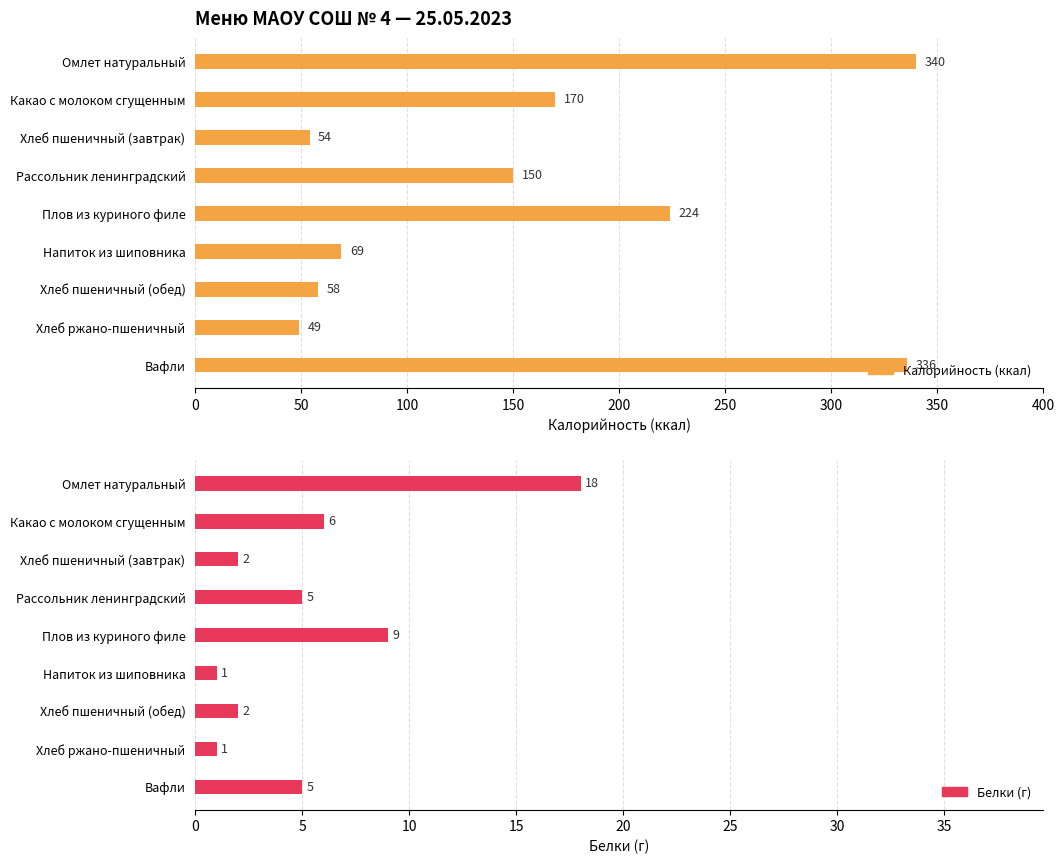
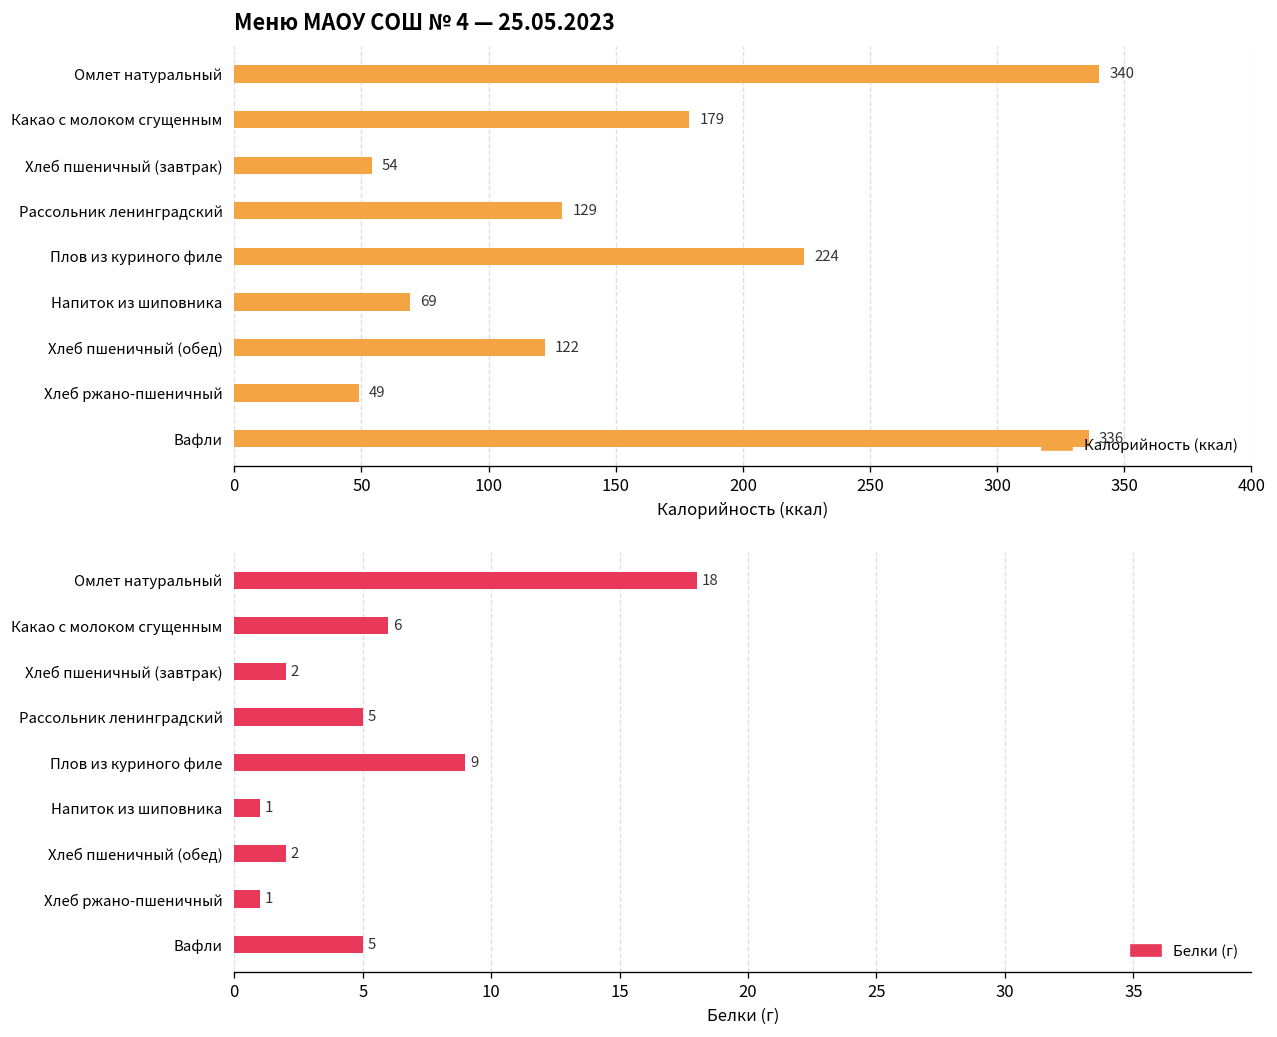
Меню МАОУ СОШ № 4 — 25.05.2023, Какао с молоком сгущенным: 170 -> 179
Меню МАОУ СОШ № 4 — 25.05.2023, Рассольник ленинградский: 150 -> 129
Меню МАОУ СОШ № 4 — 25.05.2023, Хлеб пшеничный (обед): 58 -> 122
